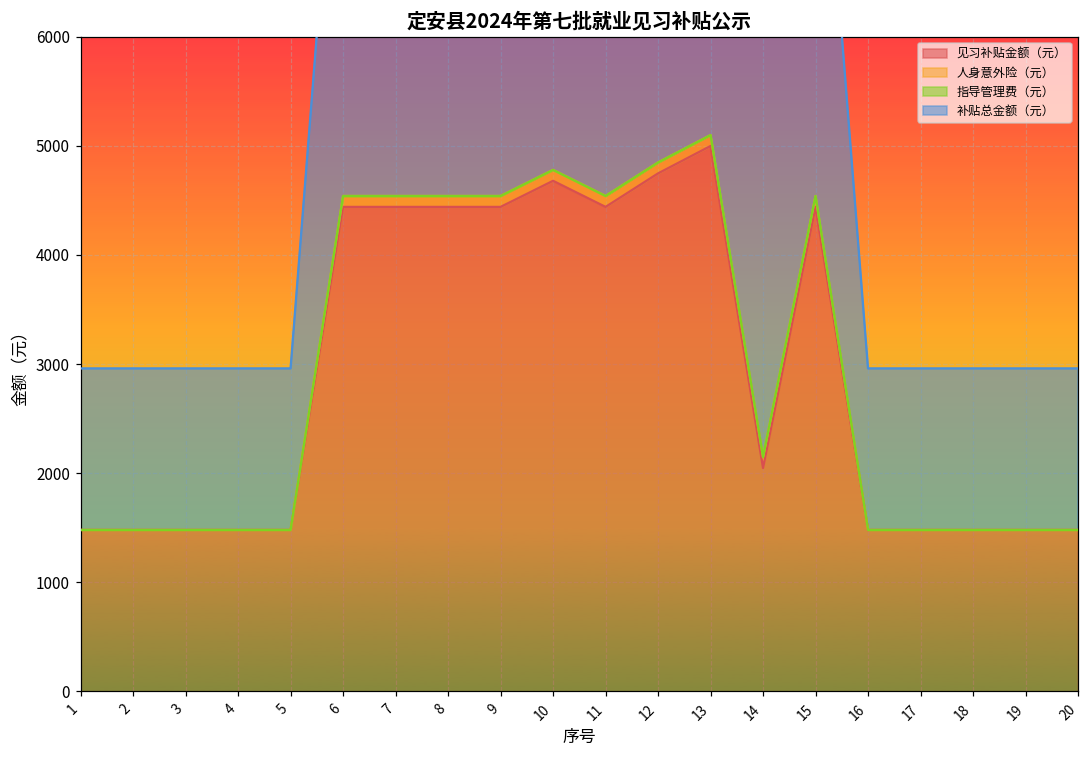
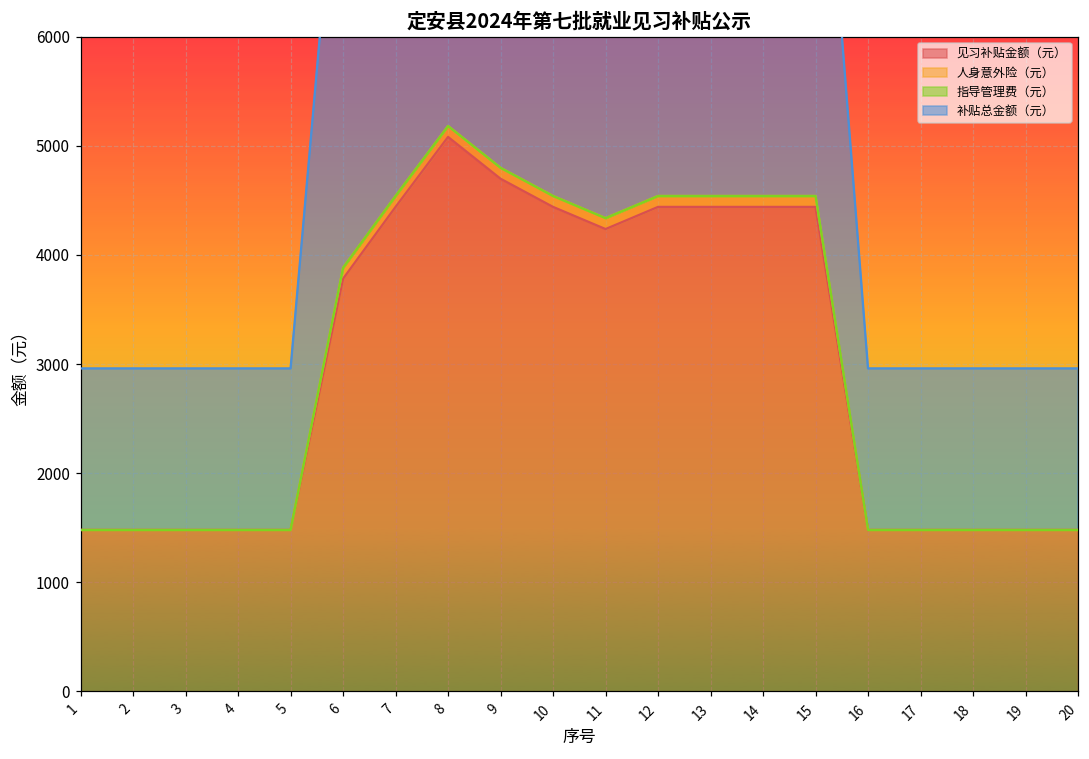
见习补贴金额（元）, 6: 4400 -> 3800
见习补贴金额（元）, 8: 4400 -> 5100
见习补贴金额（元）, 9: 4400 -> 4700
见习补贴金额（元）, 10: 4700 -> 4400
见习补贴金额（元）, 11: 4400 -> 4200
见习补贴金额（元）, 12: 4700 -> 4400
见习补贴金额（元）, 13: 5000 -> 4400
见习补贴金额（元）, 14: 2000 -> 4400
